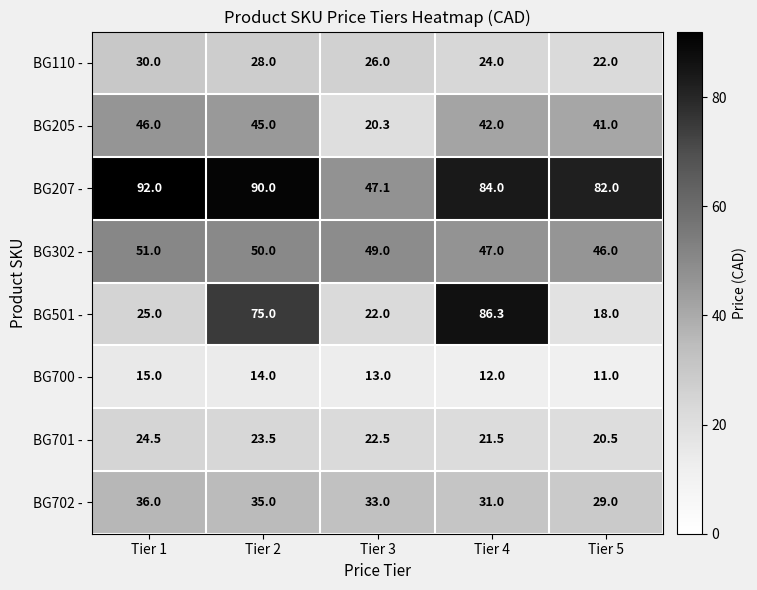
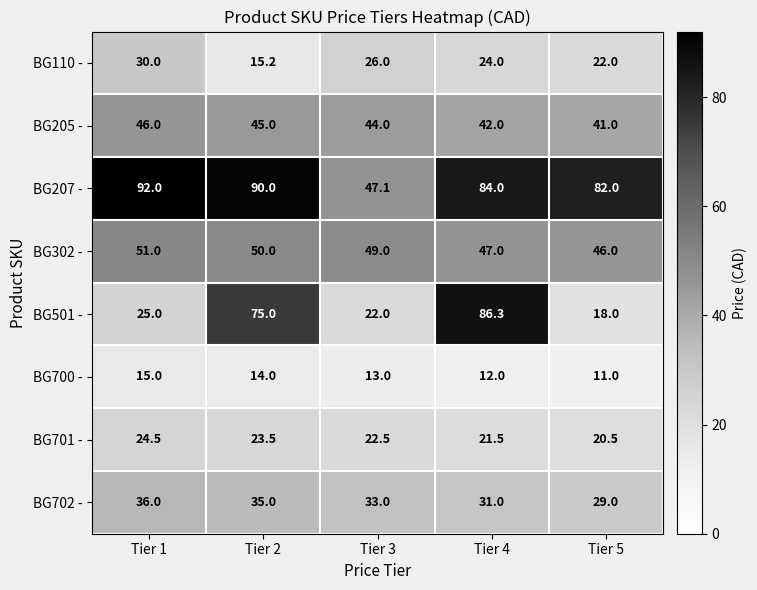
BG110 -, Tier 2: 28.0 -> 15.2
BG205 -, Tier 3: 20.3 -> 44.0
